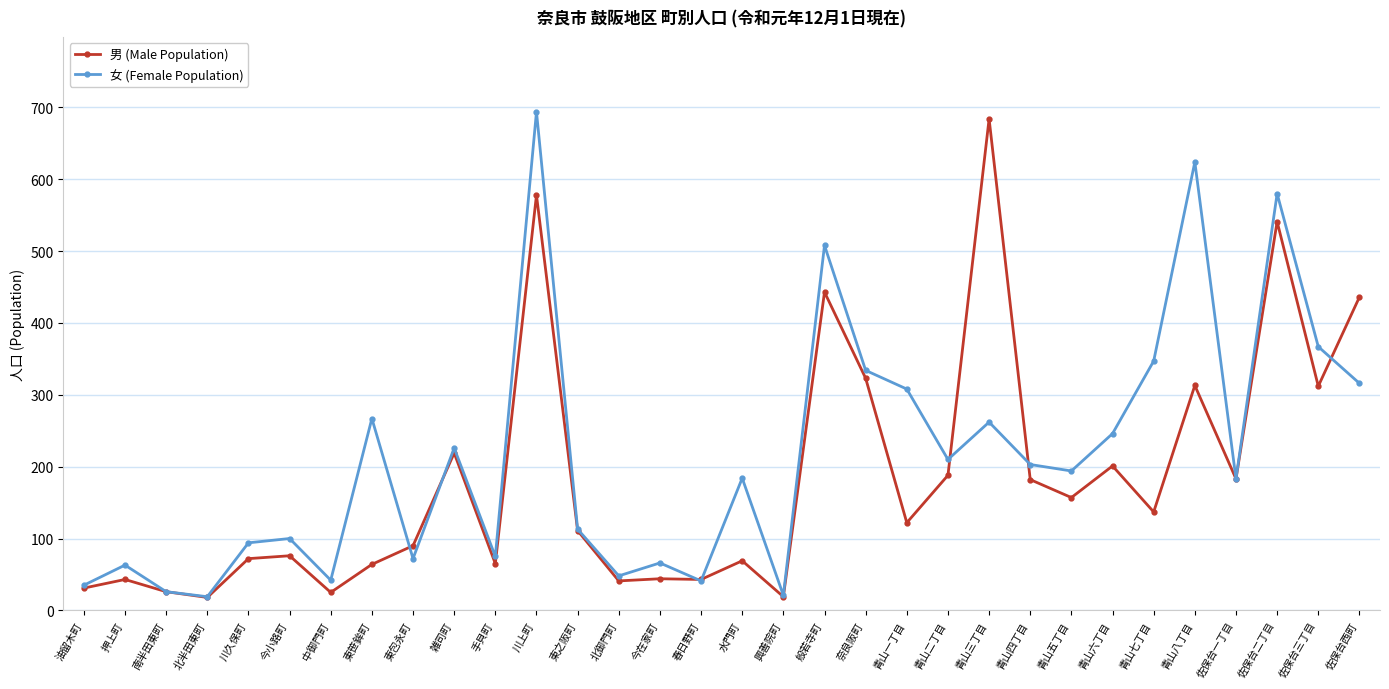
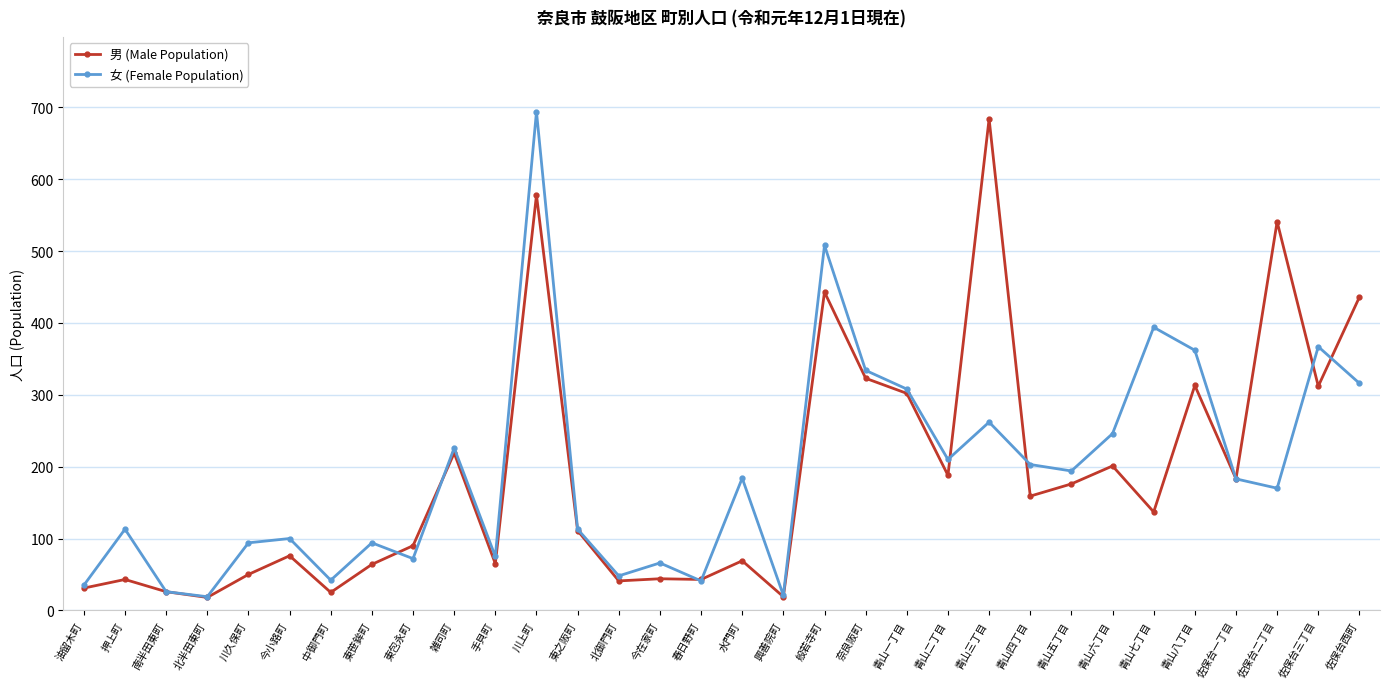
女 (Female Population), 押上町: 60 -> 110
男 (Male Population), 川久保町: 70 -> 50
女 (Female Population), 東笹鉾町: 270 -> 90
男 (Male Population), 青山一丁目: 120 -> 300
男 (Male Population), 青山四丁目: 180 -> 160
男 (Male Population), 青山五丁目: 160 -> 180
女 (Female Population), 青山七丁目: 350 -> 390
女 (Female Population), 青山八丁目: 620 -> 360
女 (Female Population), 佐保台二丁目: 580 -> 170
